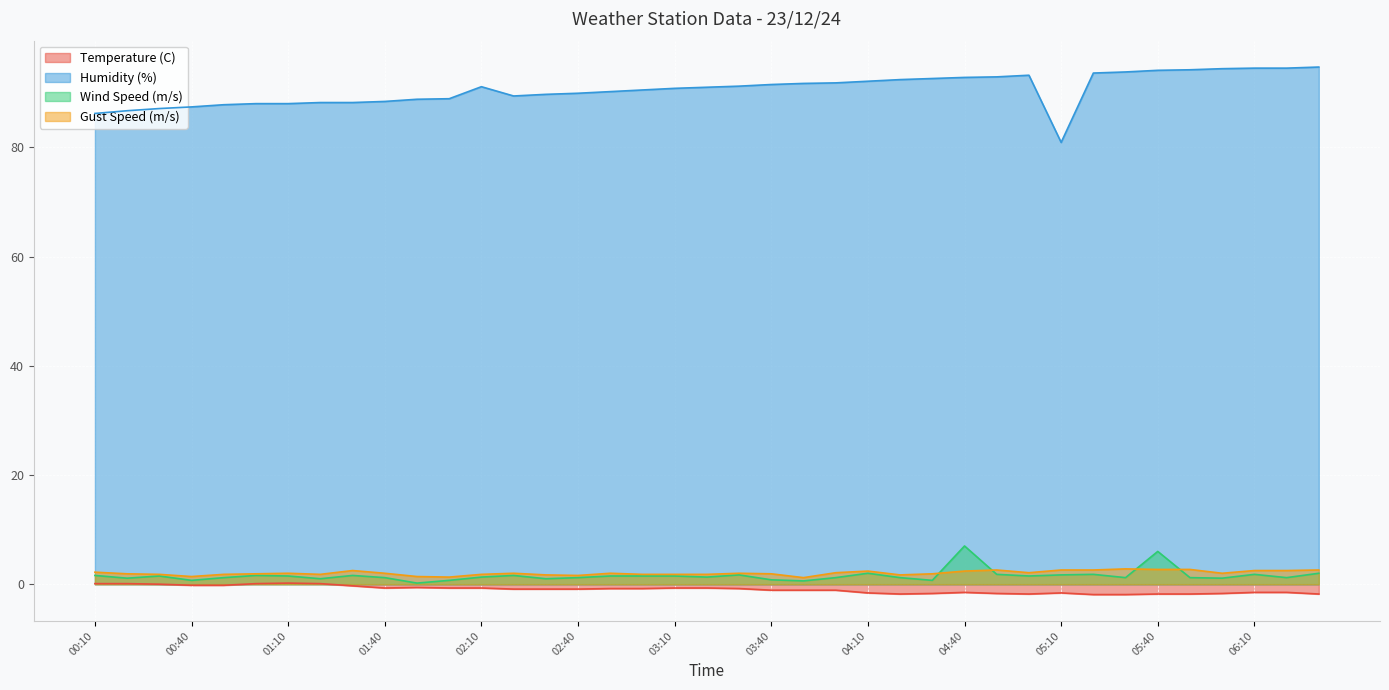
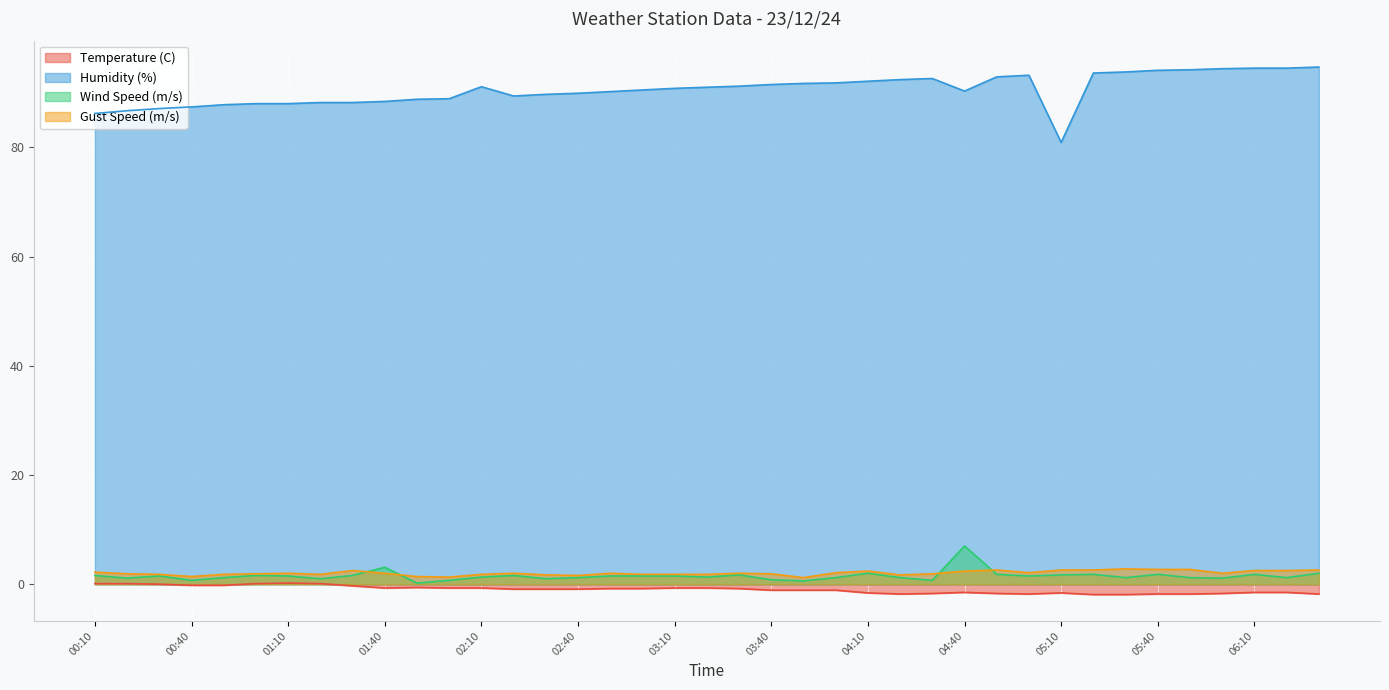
Wind Speed (m/s), 01:40: 1 -> 3
Humidity (%), 04:40: 93 -> 90
Wind Speed (m/s), 05:40: 6 -> 2
